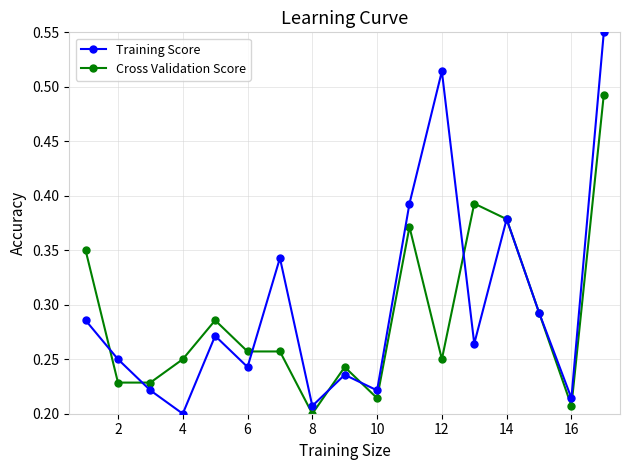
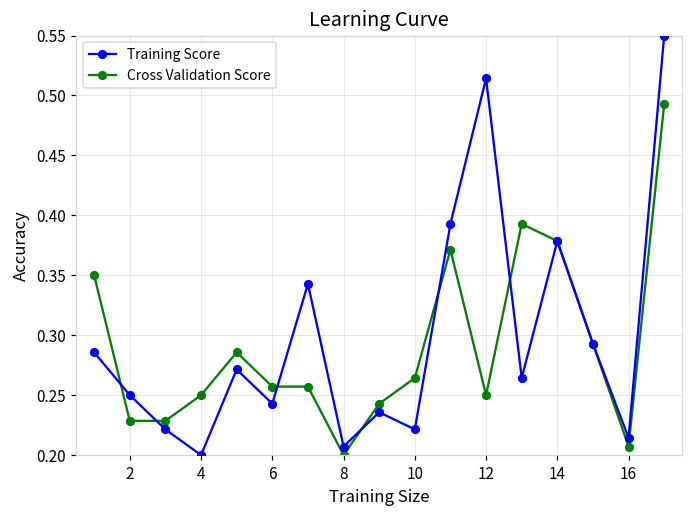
Cross Validation Score, 10: 0.214 -> 0.264
